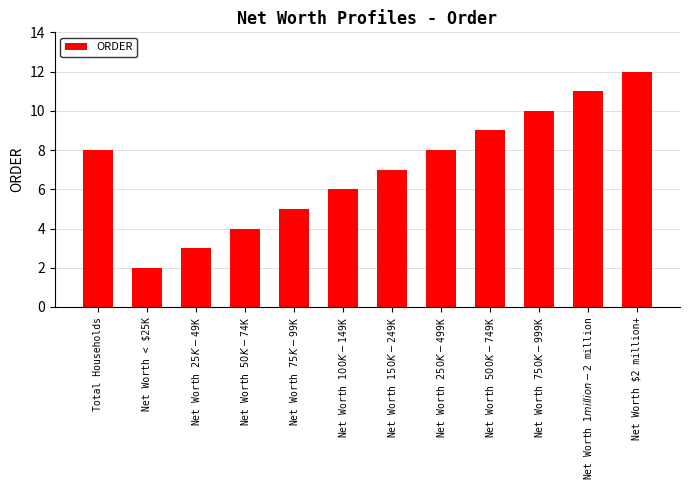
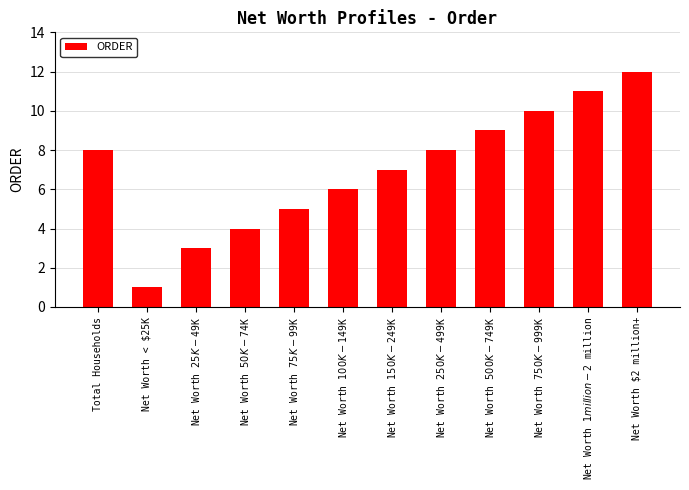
Net Worth < $25K: 2 -> 1
